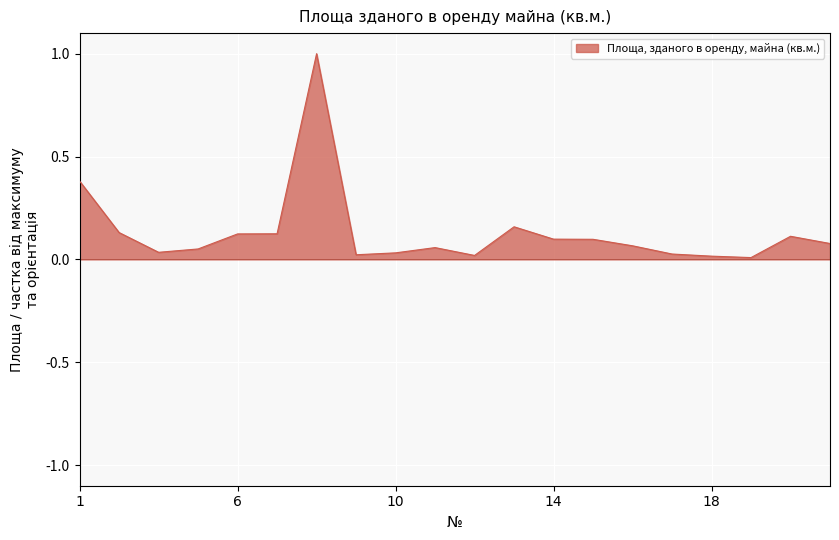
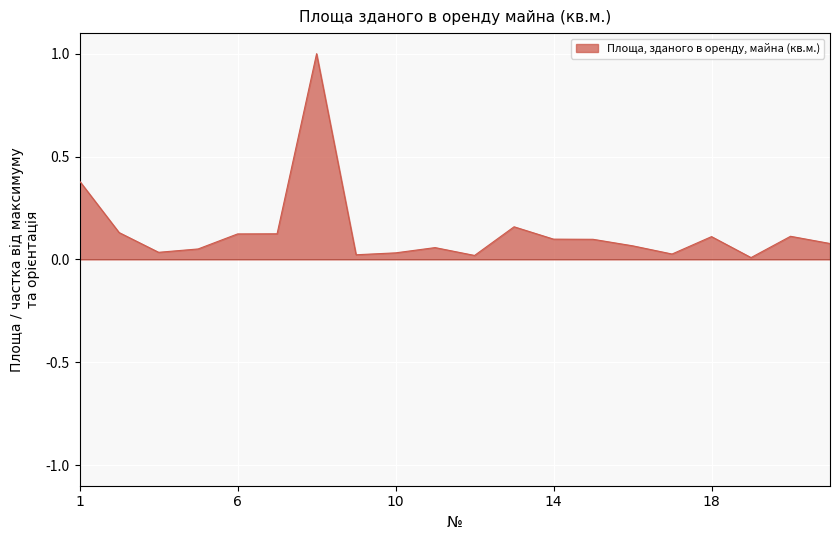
18: 0.02 -> 0.11
